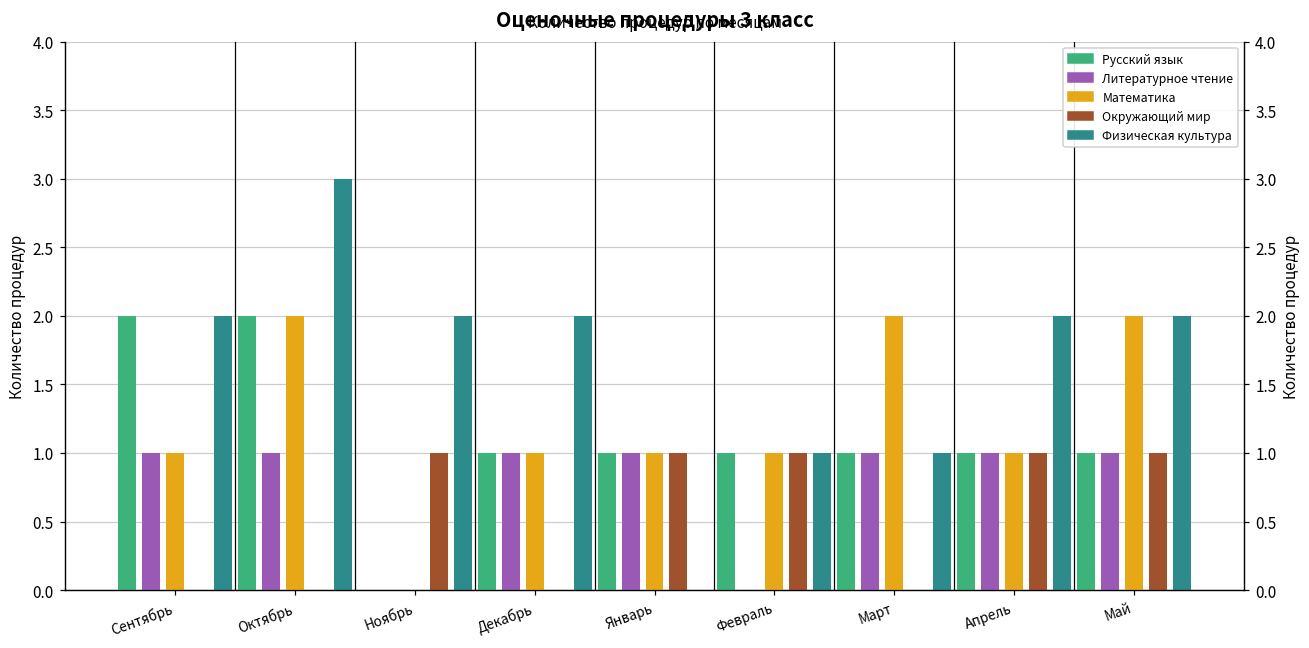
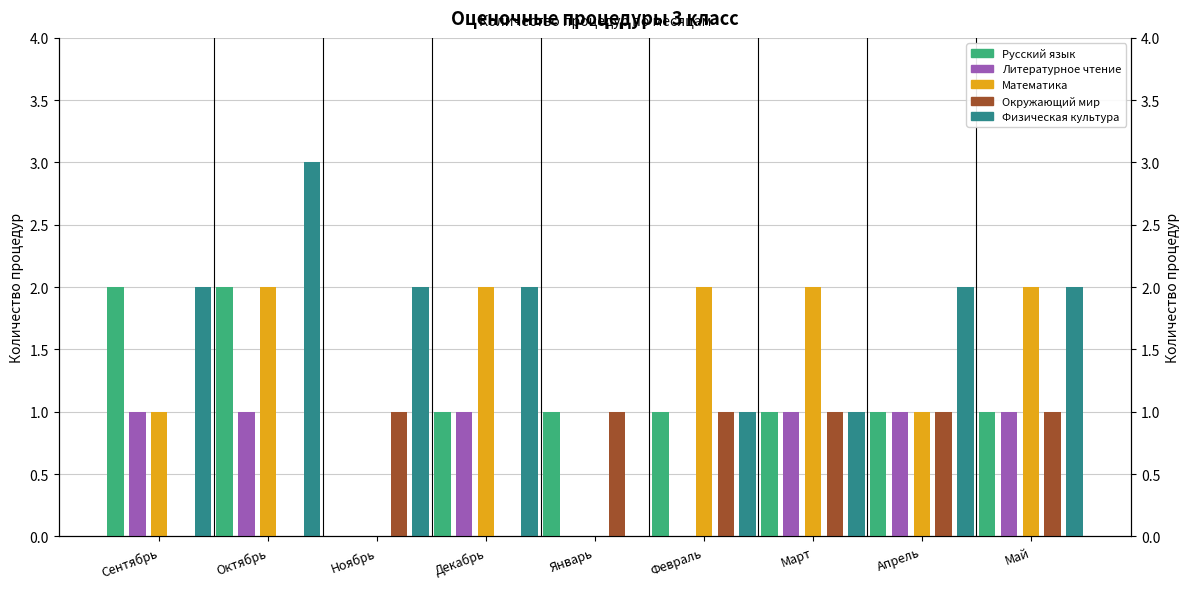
Математика, Декабрь: 1 -> 2
Литературное чтение, Январь: 1 -> 0
Математика, Январь: 1 -> 0
Математика, Февраль: 1 -> 2
Окружающий мир, Март: 0 -> 1
